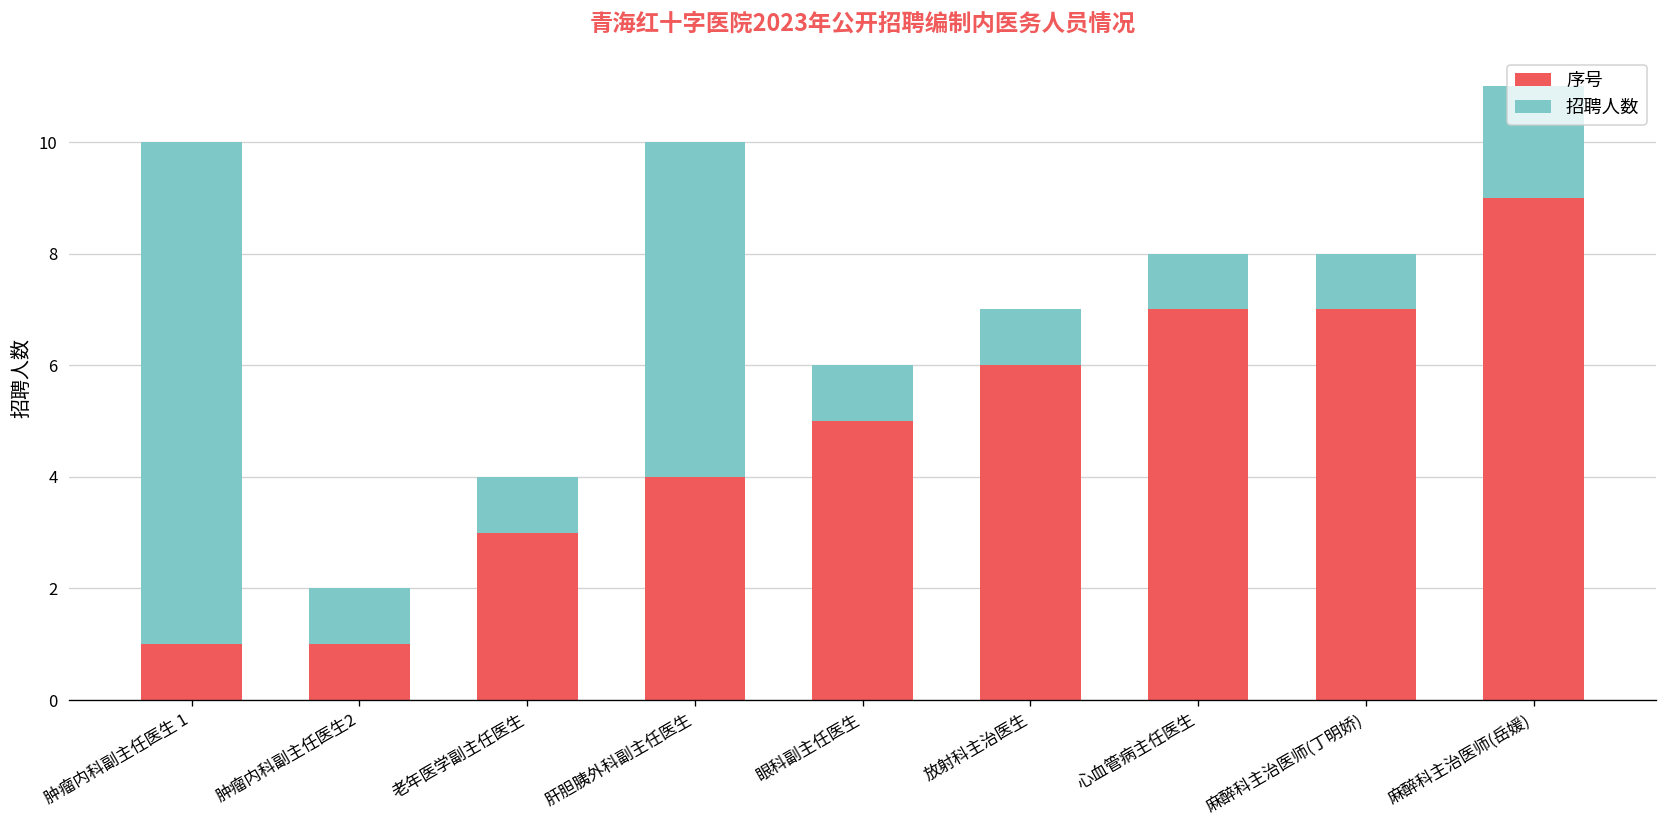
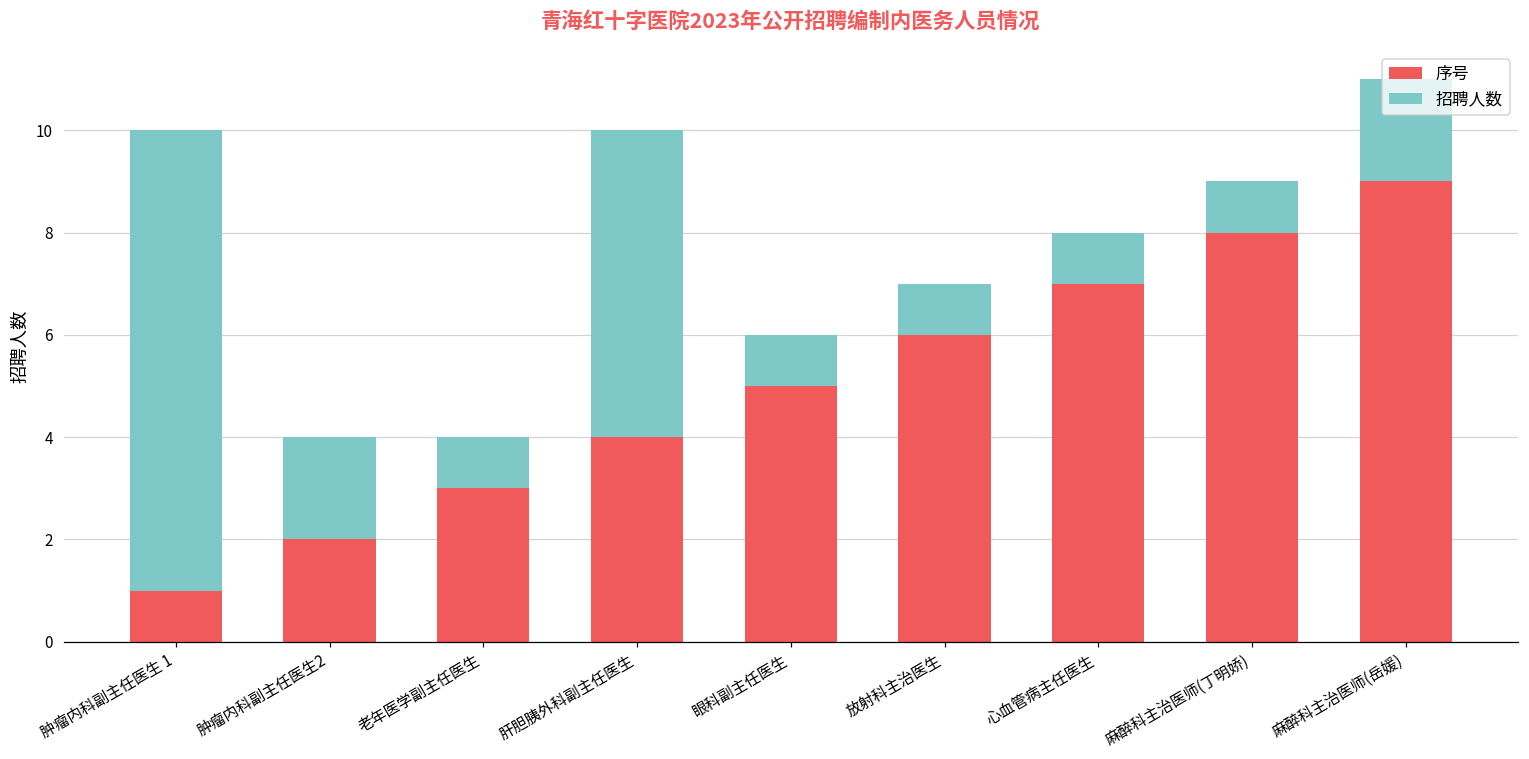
序号, 肿瘤内科副主任医生2: 1 -> 2
招聘人数, 肿瘤内科副主任医生2: 1 -> 2
序号, 麻醉科主治医师(丁明娇): 7 -> 8
